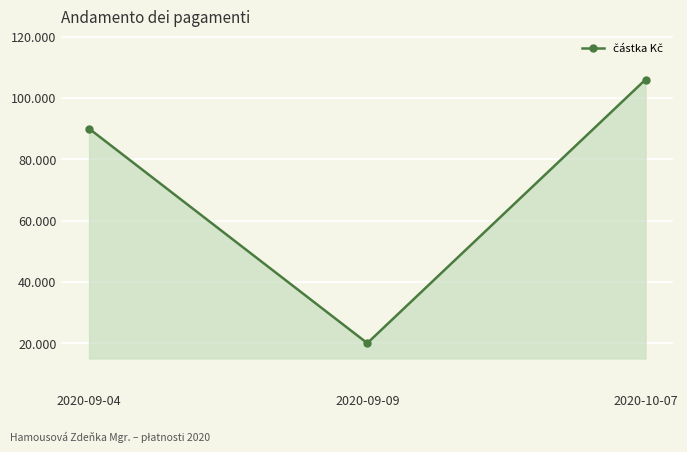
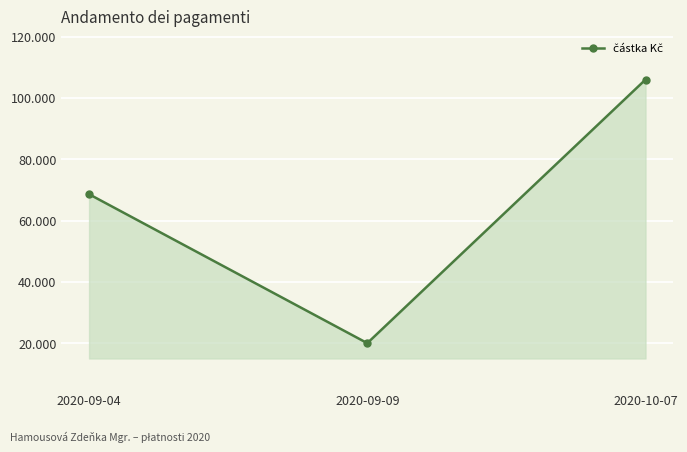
2020-09-04: 90 -> 69
